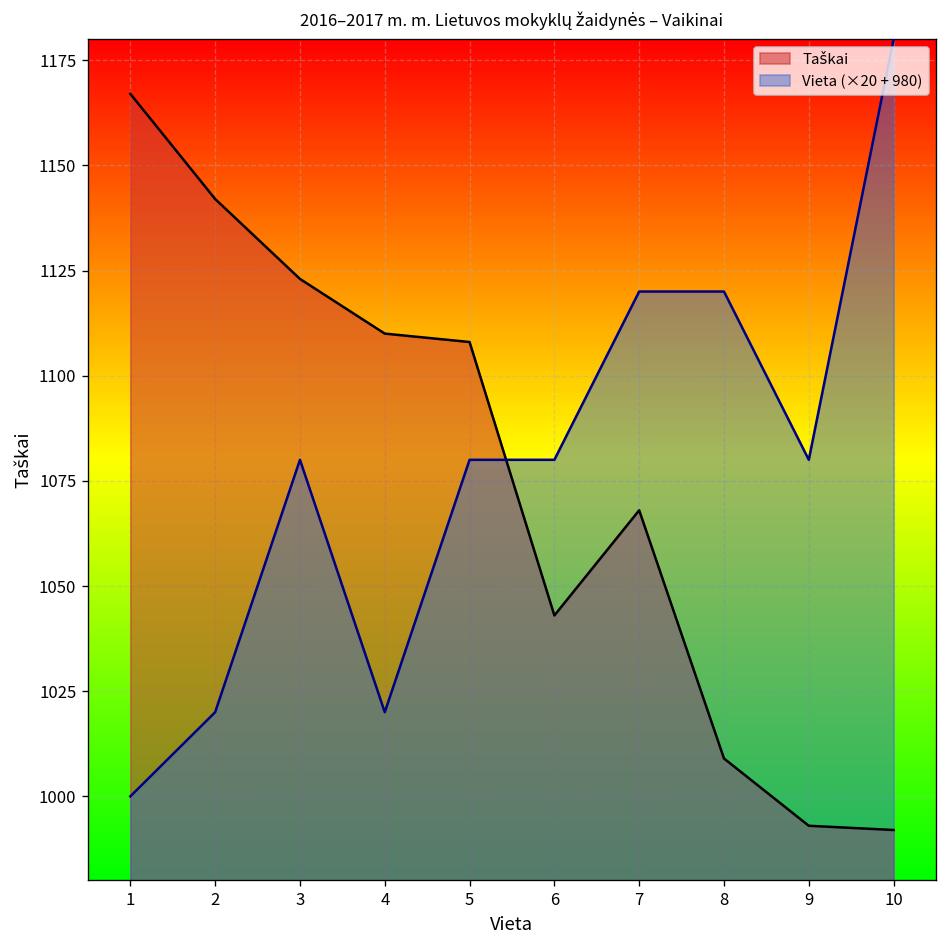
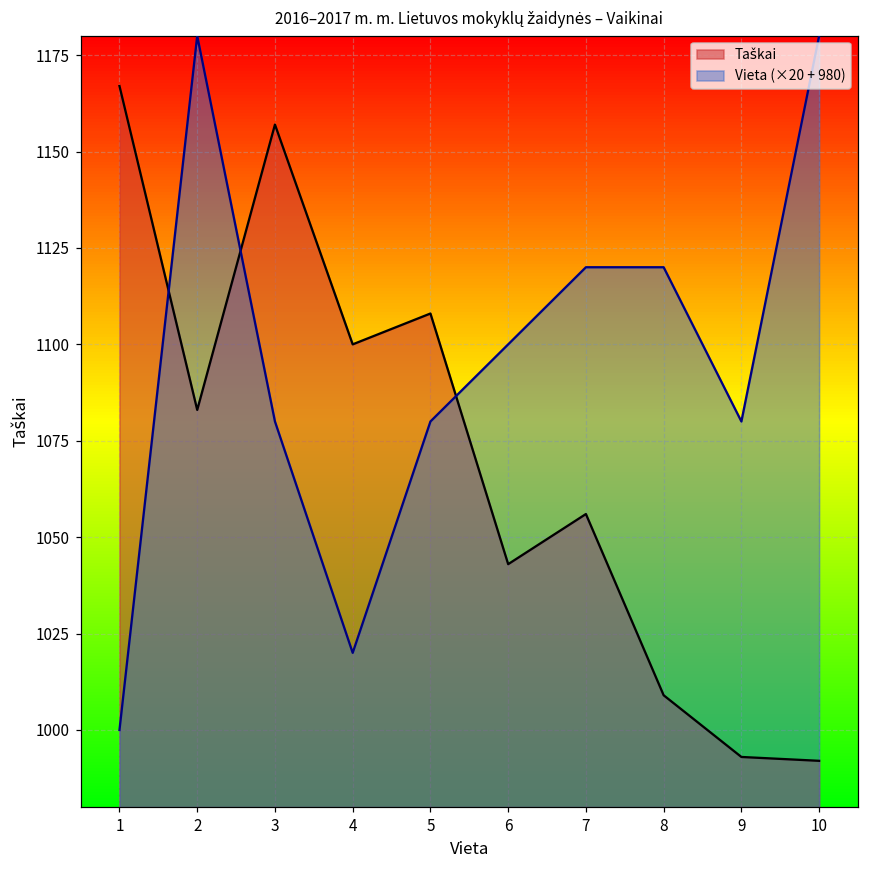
Taškai, 2: 1142 -> 1083
Vieta (×20 + 980), 2: 1020 -> 1180
Taškai, 3: 1123 -> 1157
Taškai, 4: 1110 -> 1100
Vieta (×20 + 980), 6: 1080 -> 1100
Taškai, 7: 1068 -> 1056
